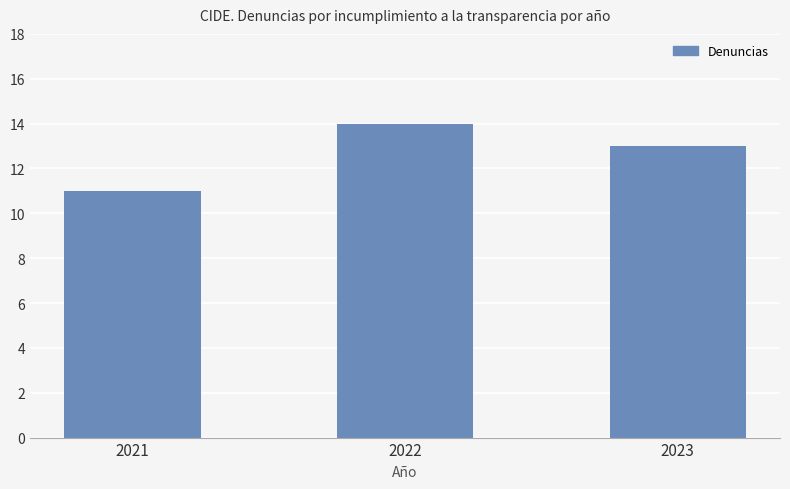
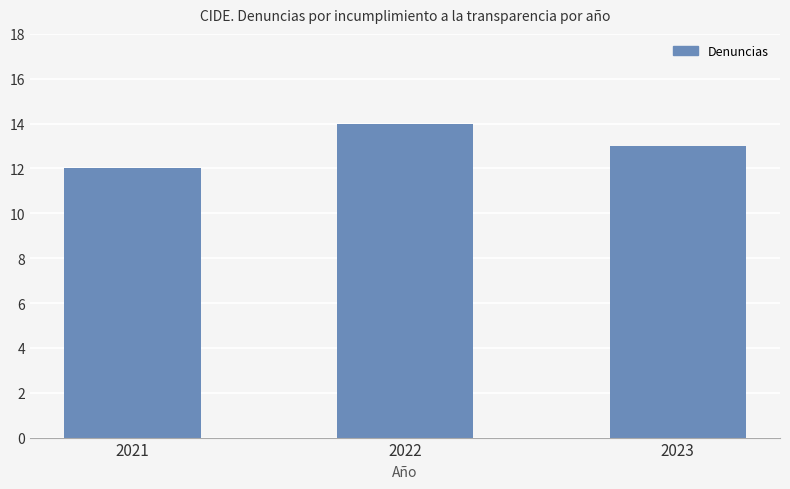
2021: 11 -> 12
